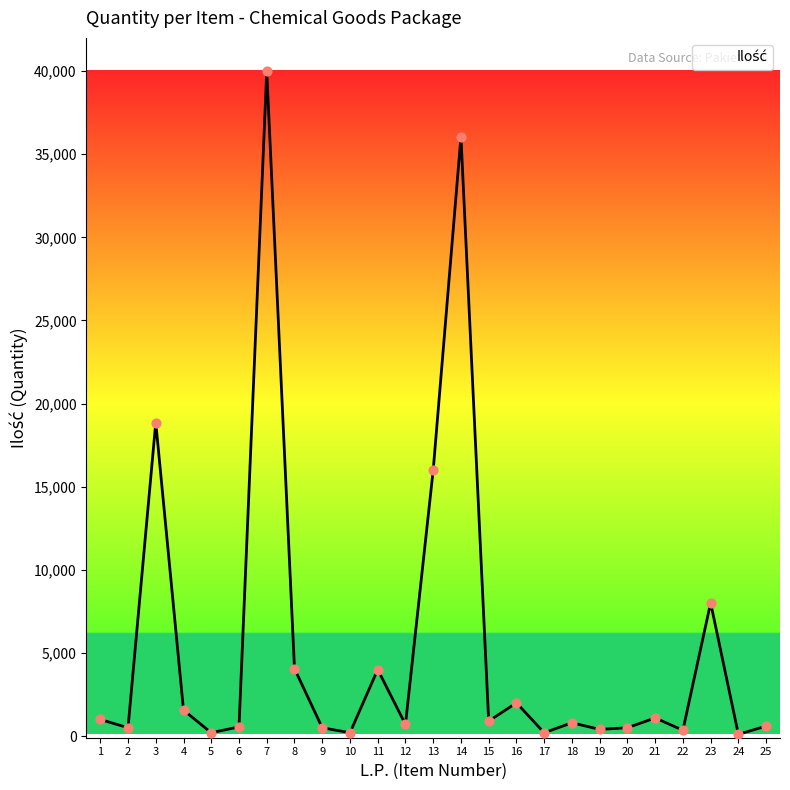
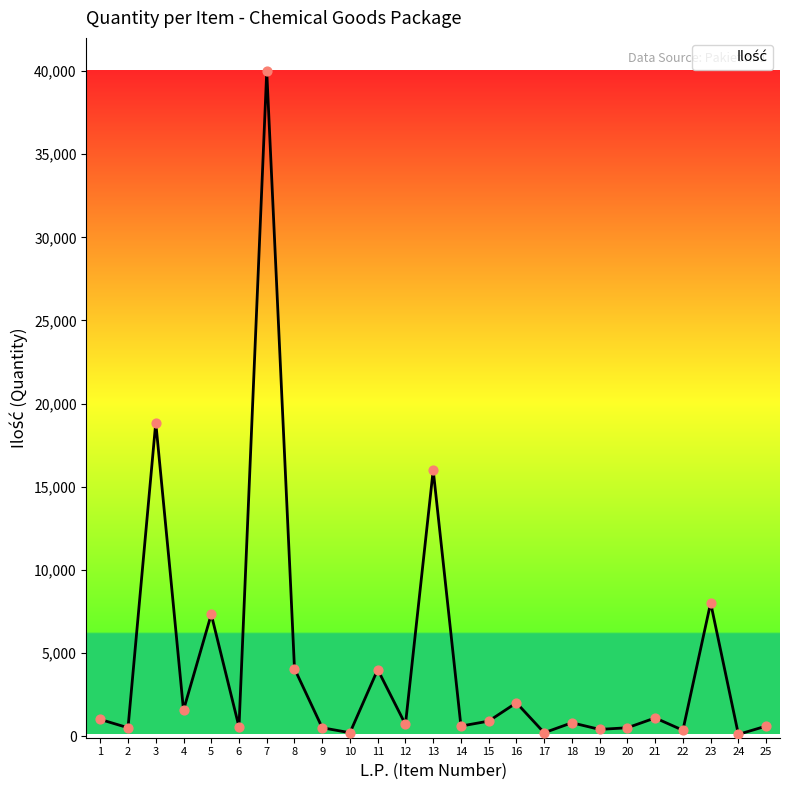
5: 200 -> 7,300
14: 36,100 -> 600
